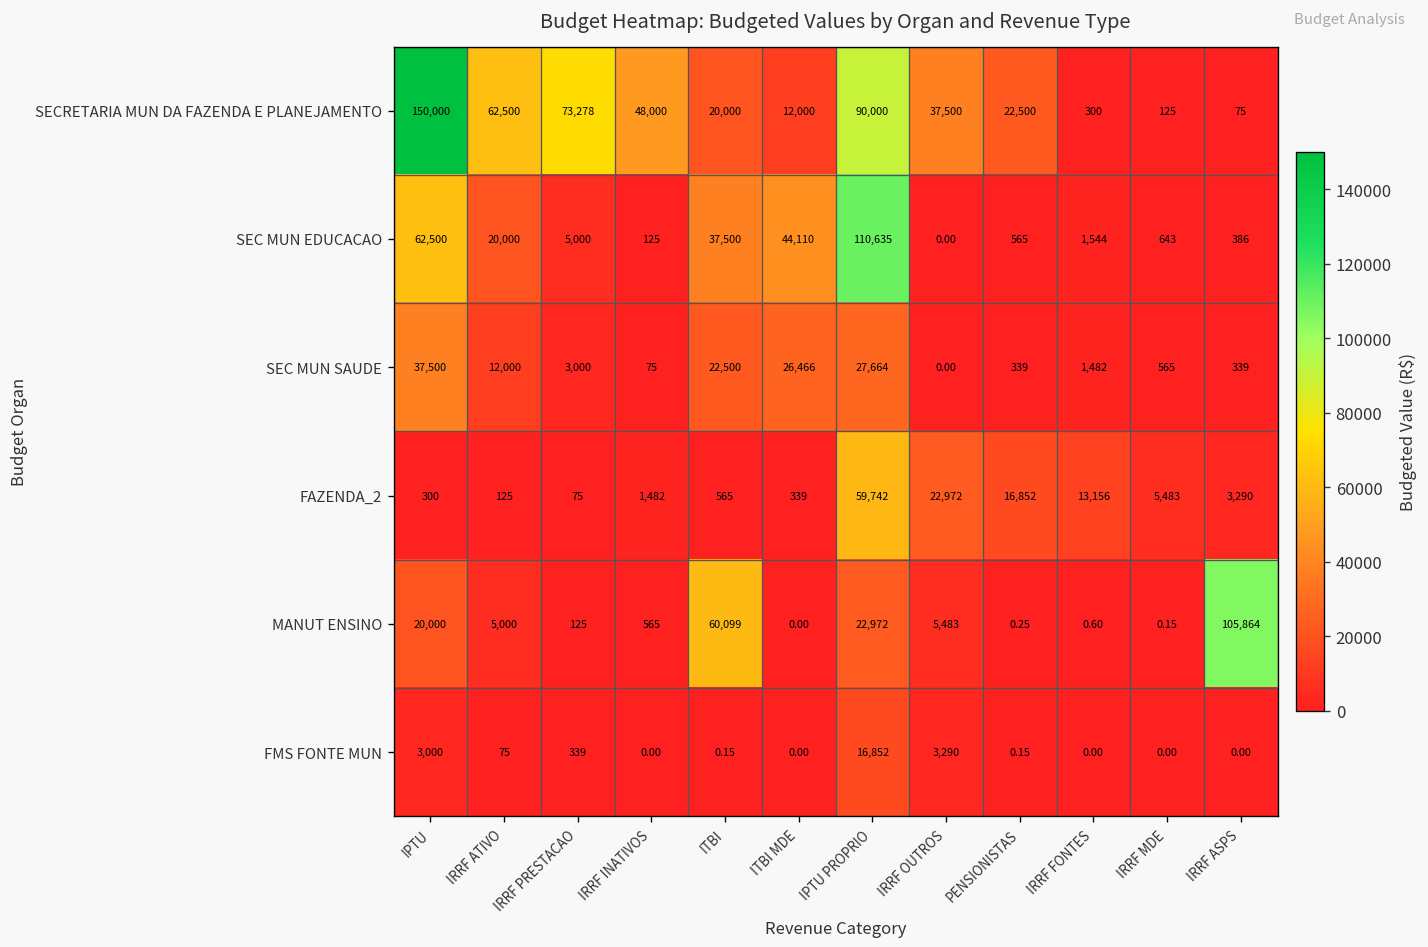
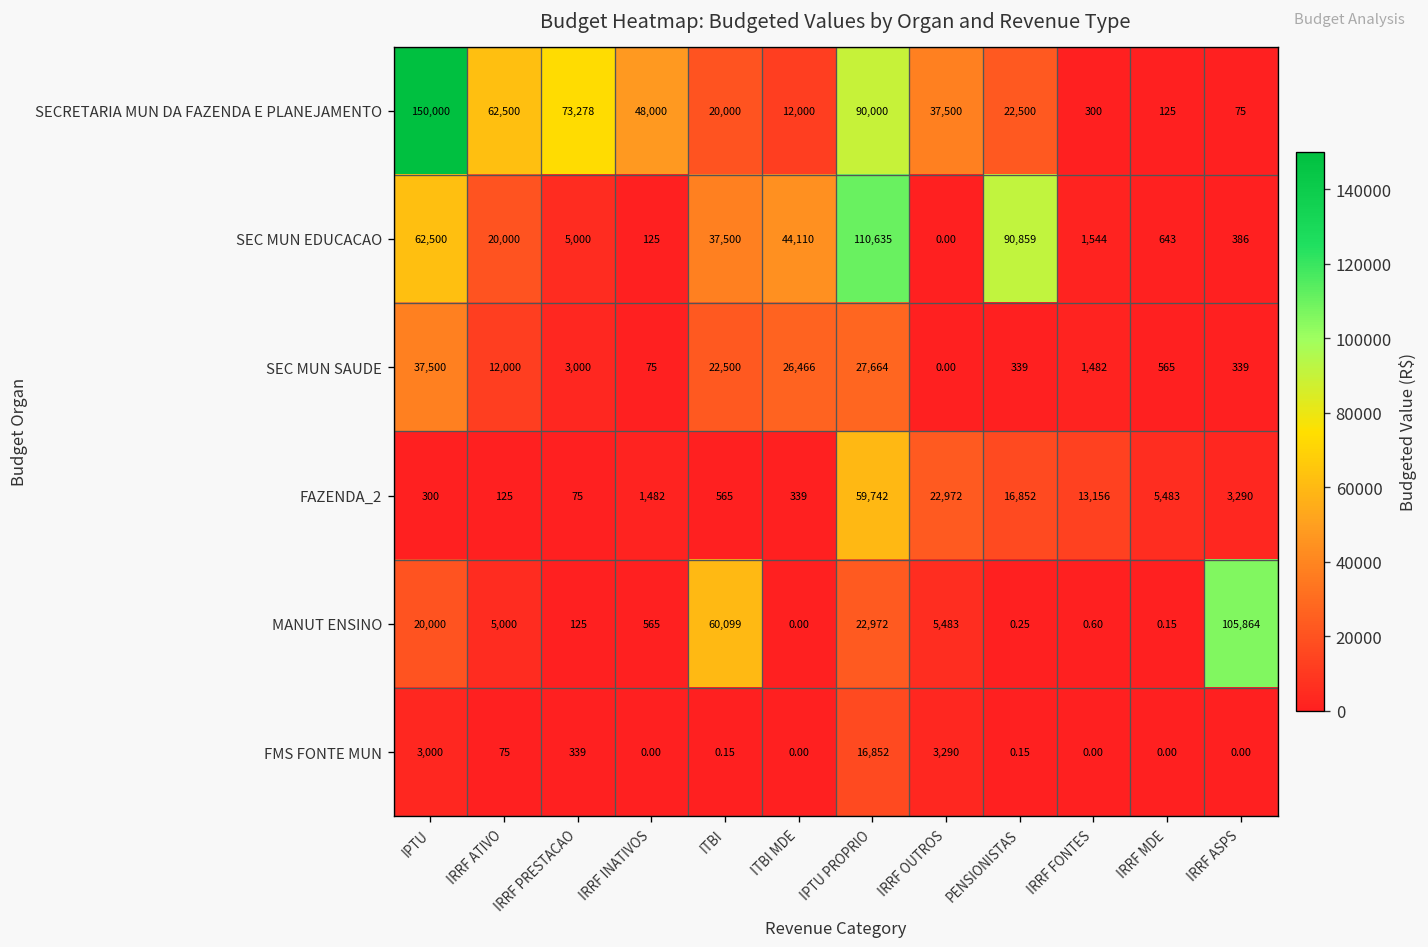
SEC MUN EDUCACAO, PENSIONISTAS: 565 -> 90,859
